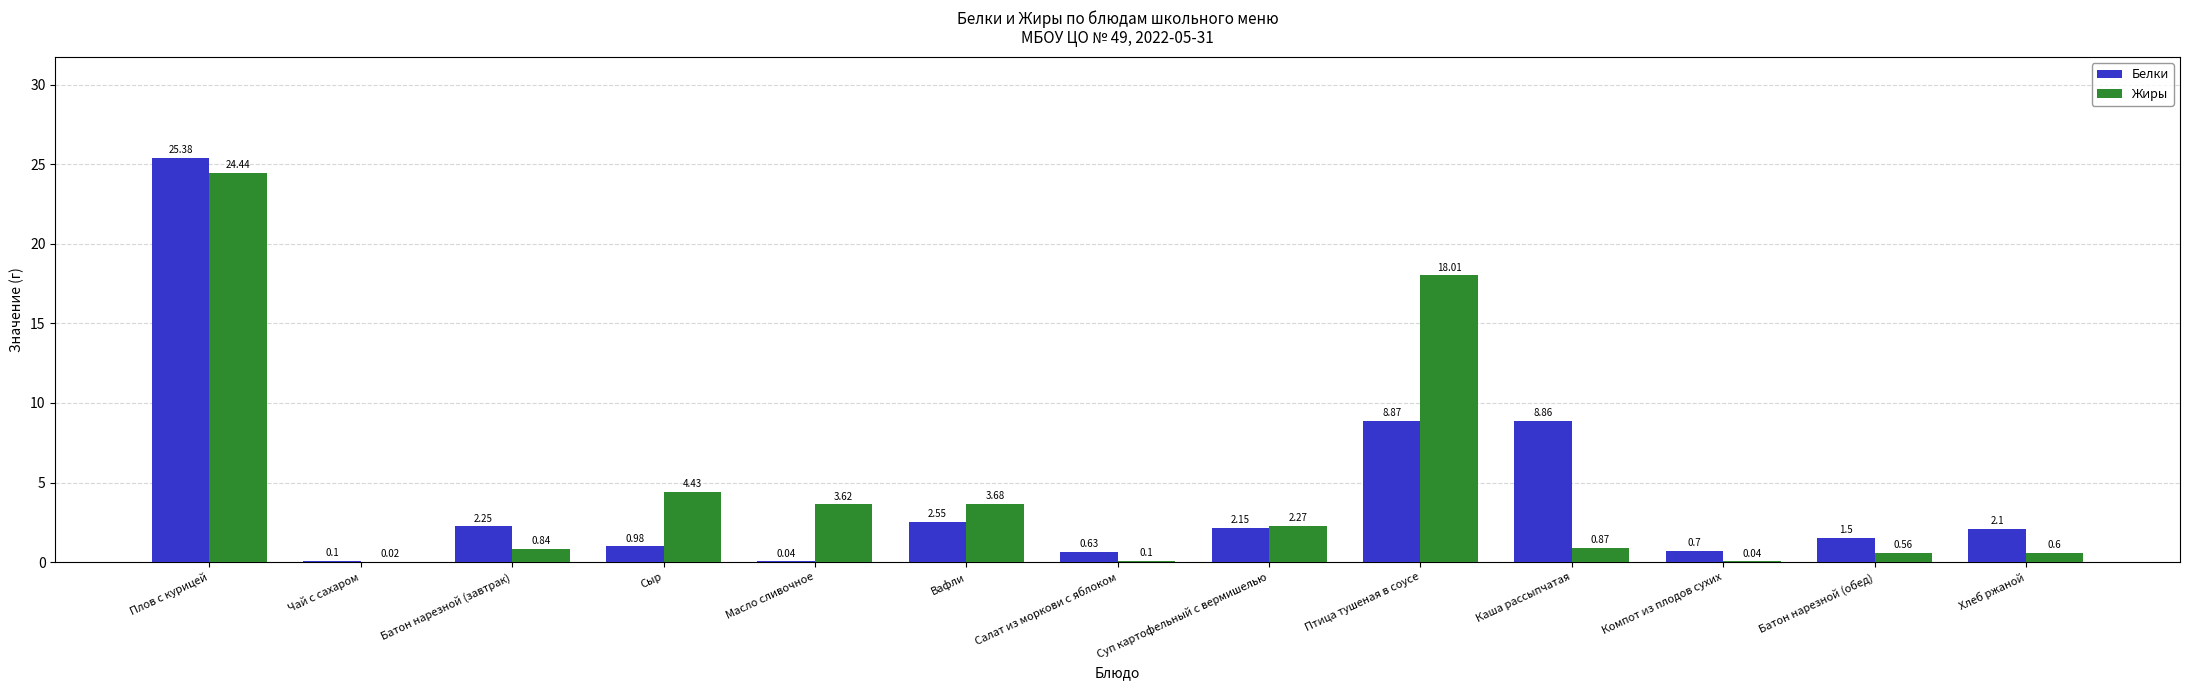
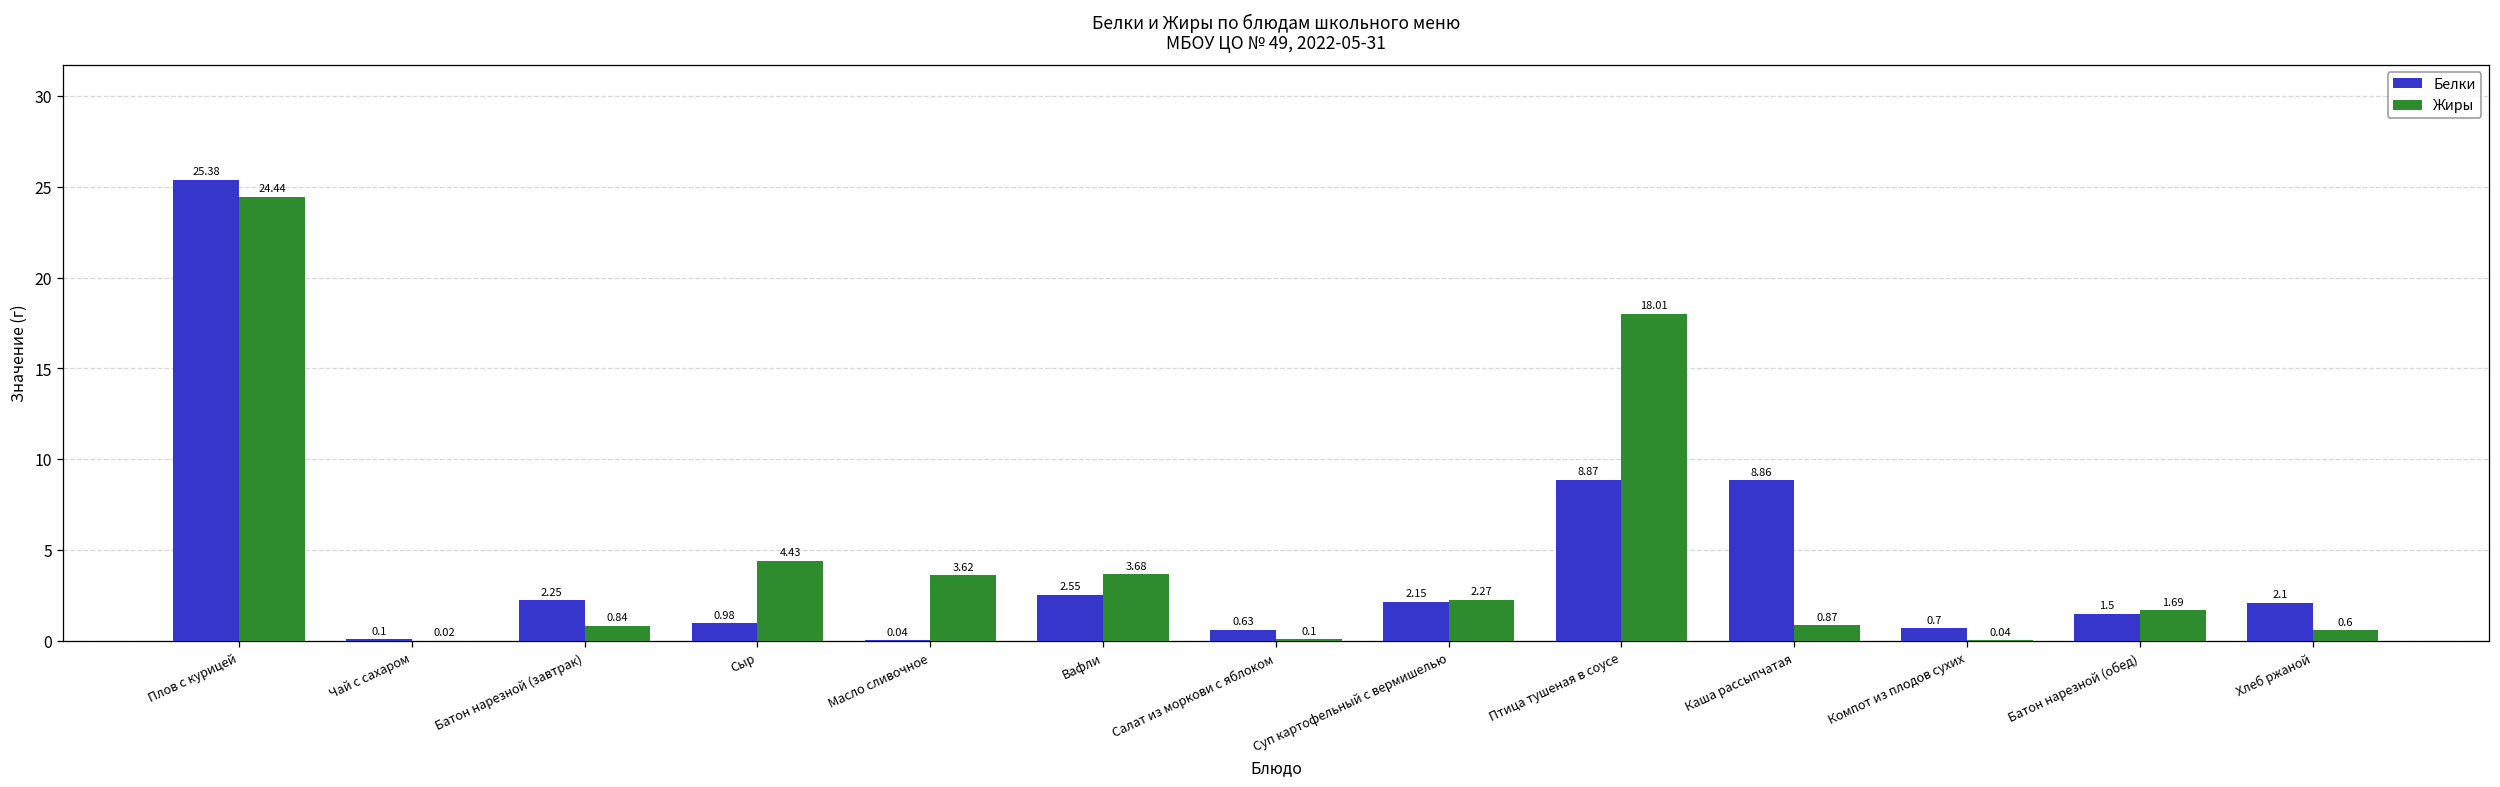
Жиры, Батон нарезной (обед): 0.56 -> 1.69
